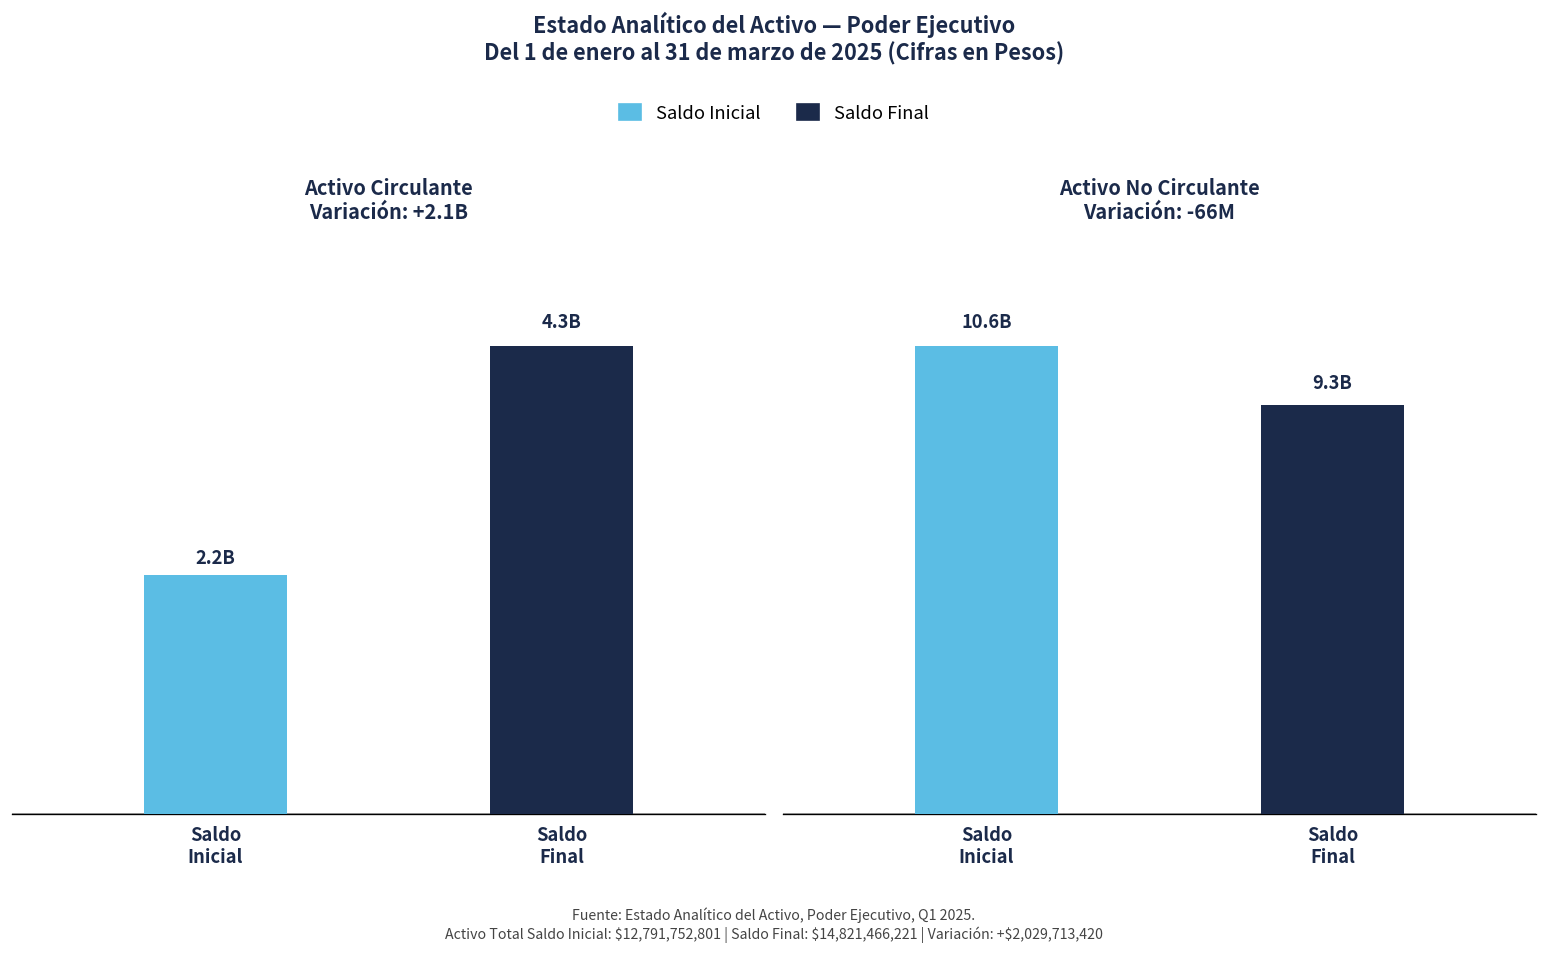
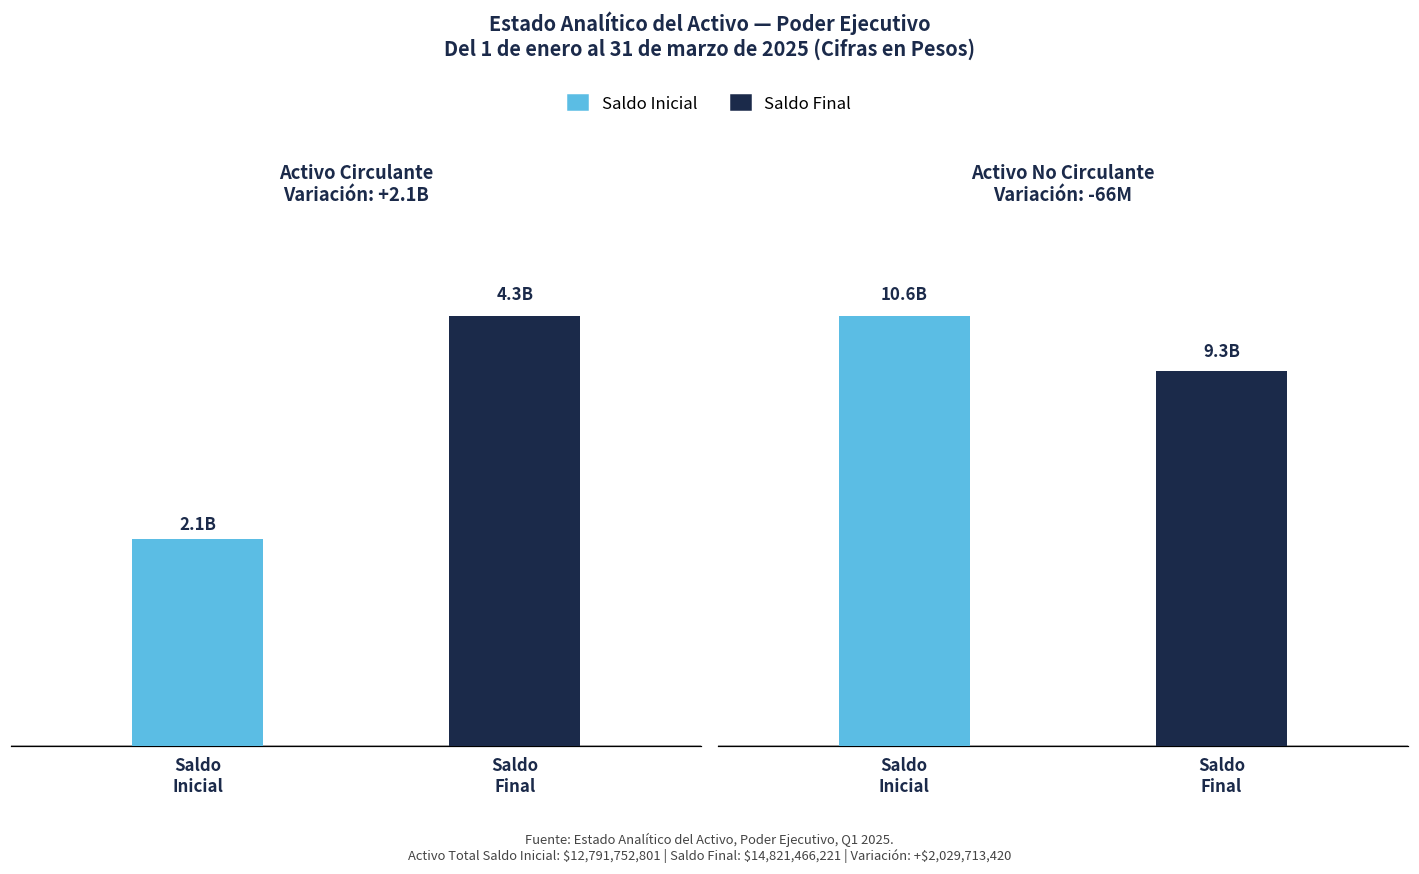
Activo Circulante Variación: +2.1B, Saldo Inicial: 2.2B -> 2.1B
